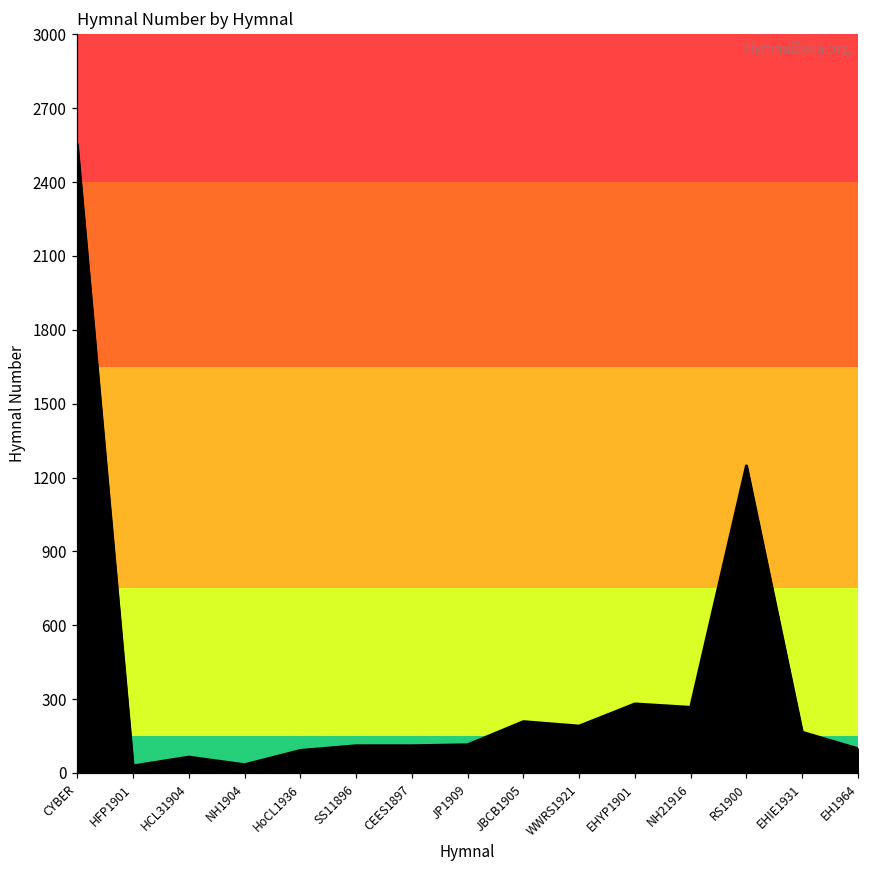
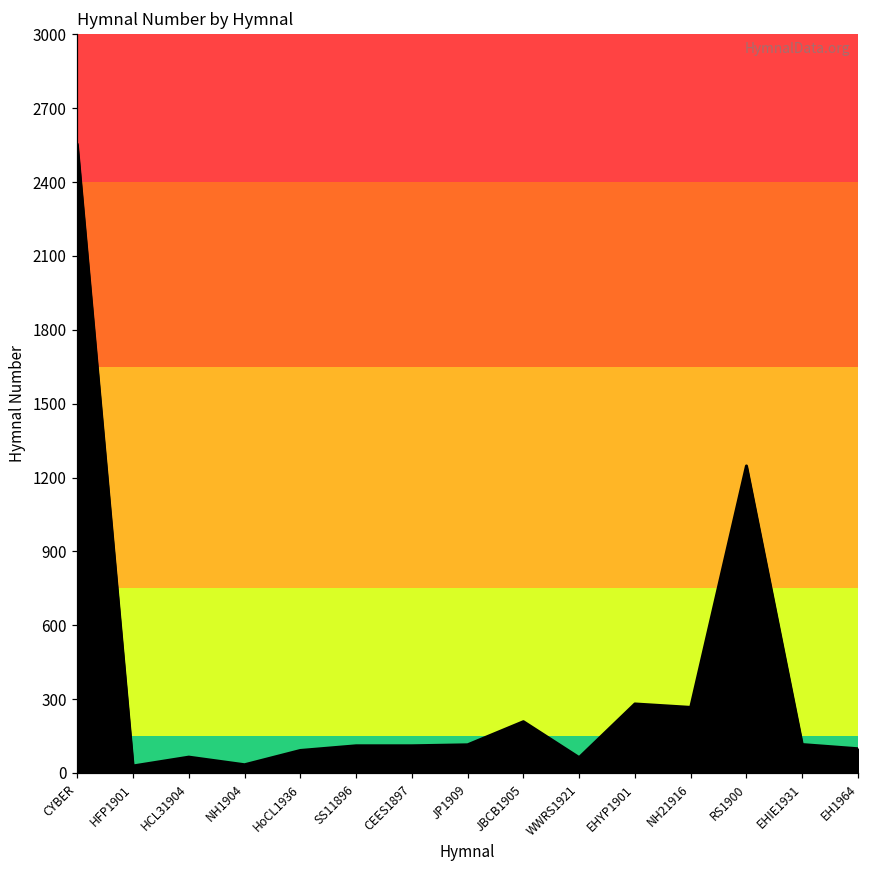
WWRS1921: 190 -> 60
EHIE1931: 170 -> 120
